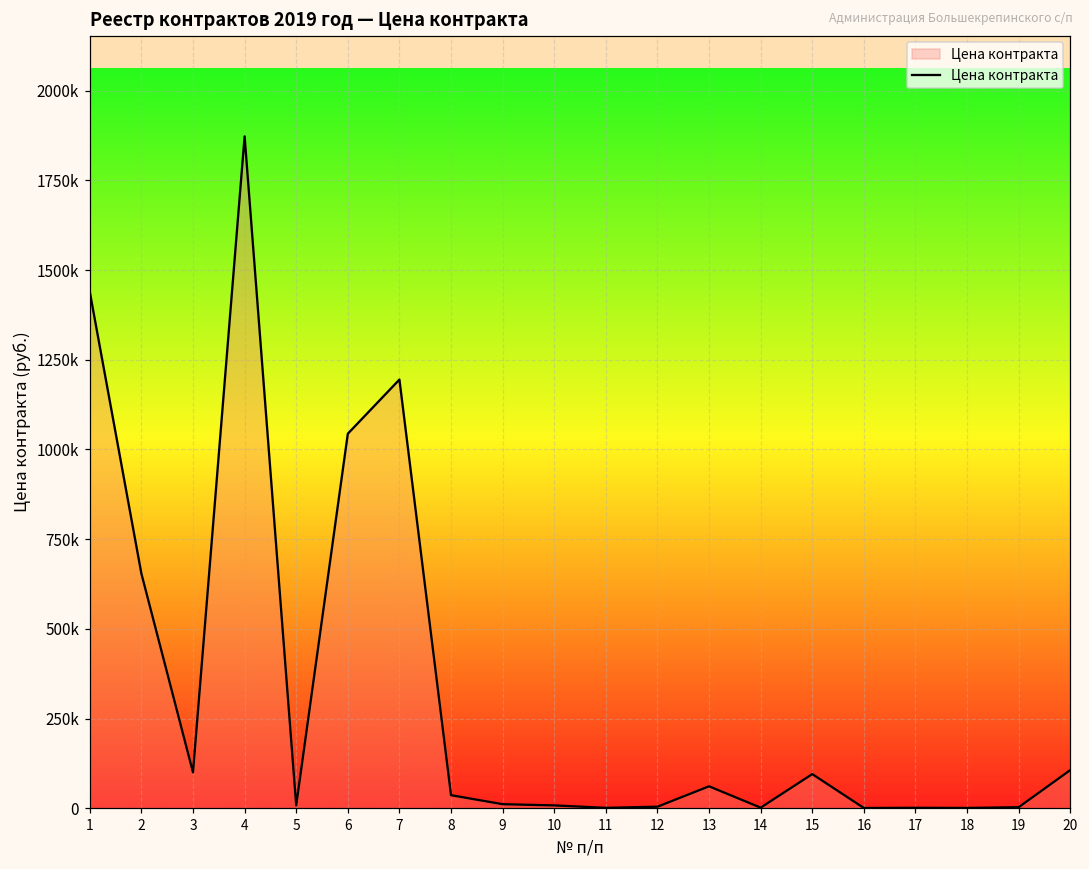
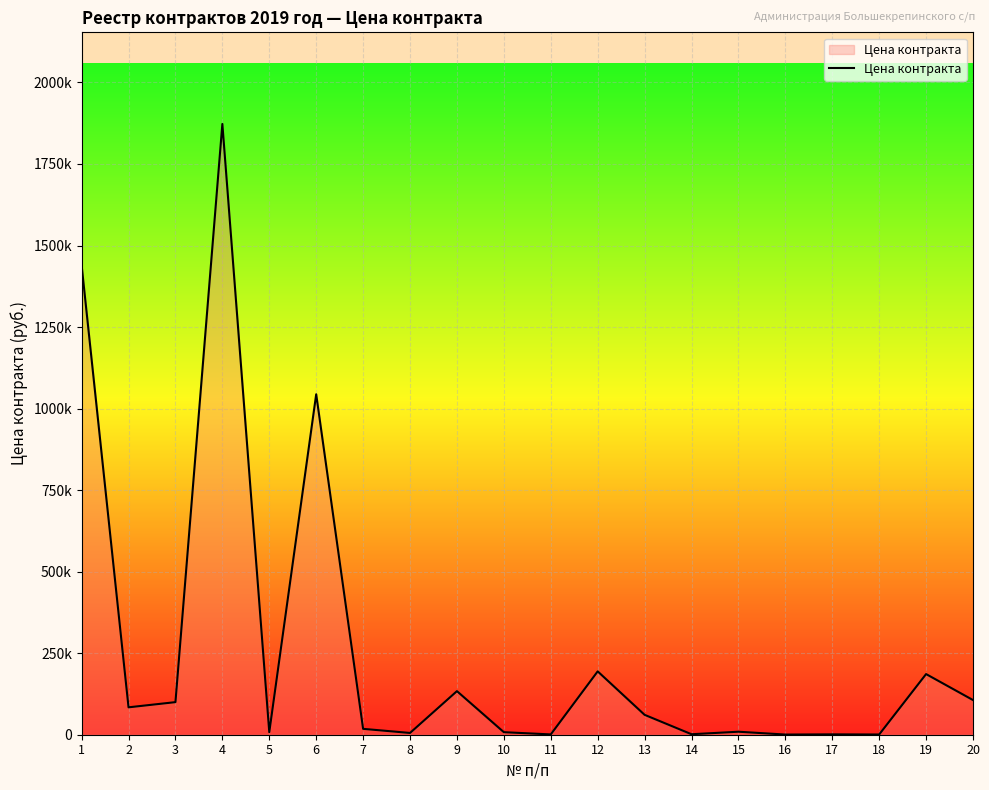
2: 650000 -> 80000
7: 1190000 -> 20000
8: 40000 -> 10000
9: 10000 -> 130000
12: 0 -> 190000
15: 100000 -> 10000
19: 0 -> 190000
